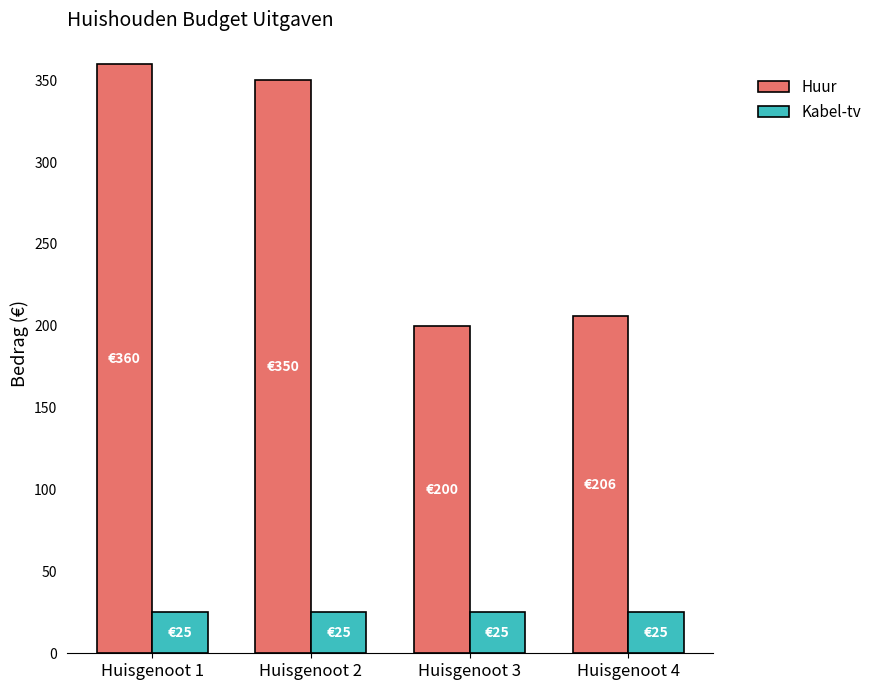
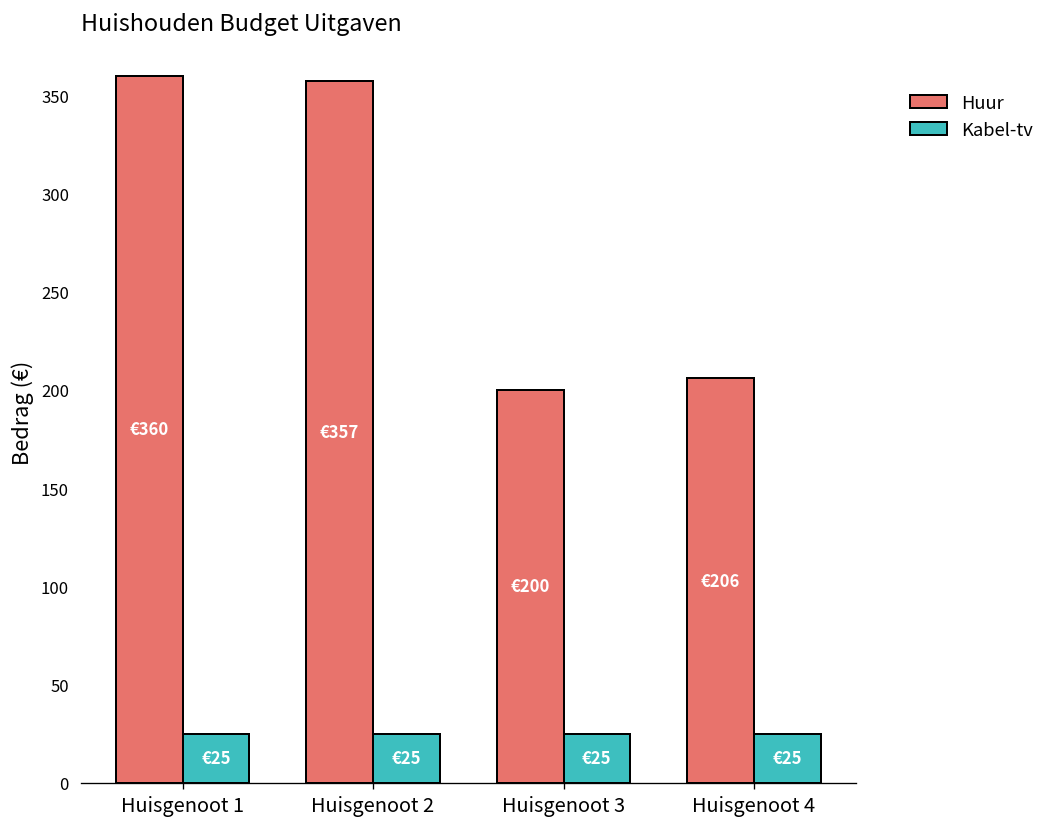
Huur, Huisgenoot 2: €350 -> €357
